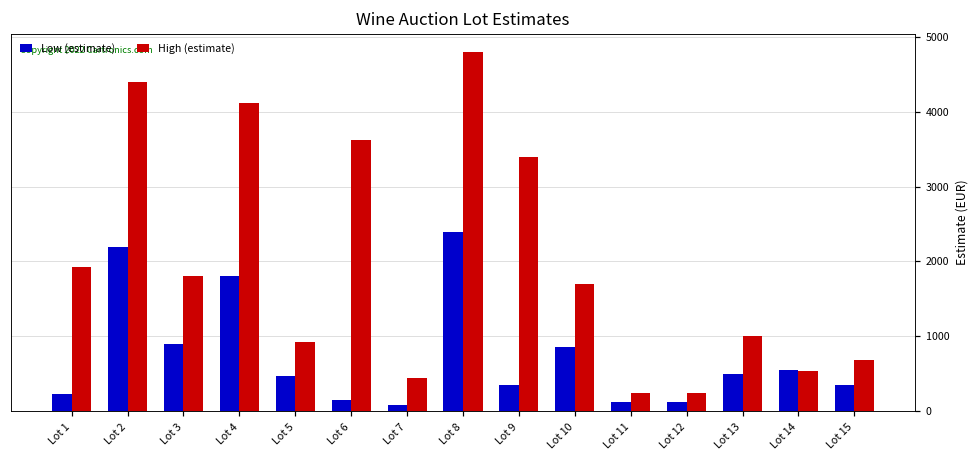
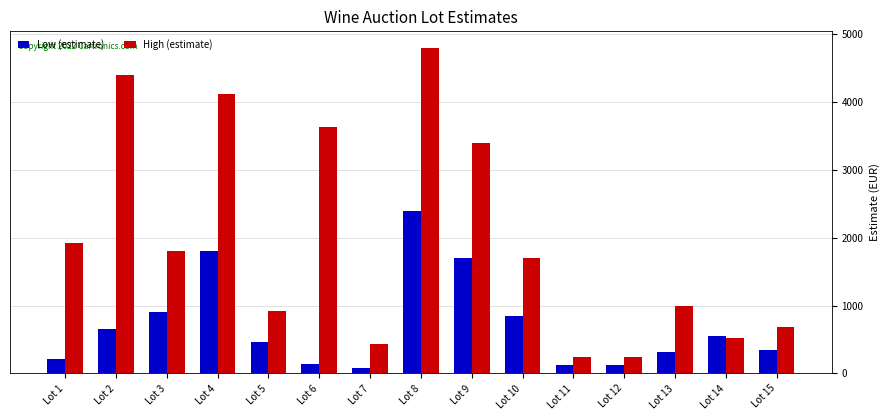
Low (estimate), Lot 2: 2200 -> 700
Low (estimate), Lot 9: 300 -> 1700
Low (estimate), Lot 13: 500 -> 300
